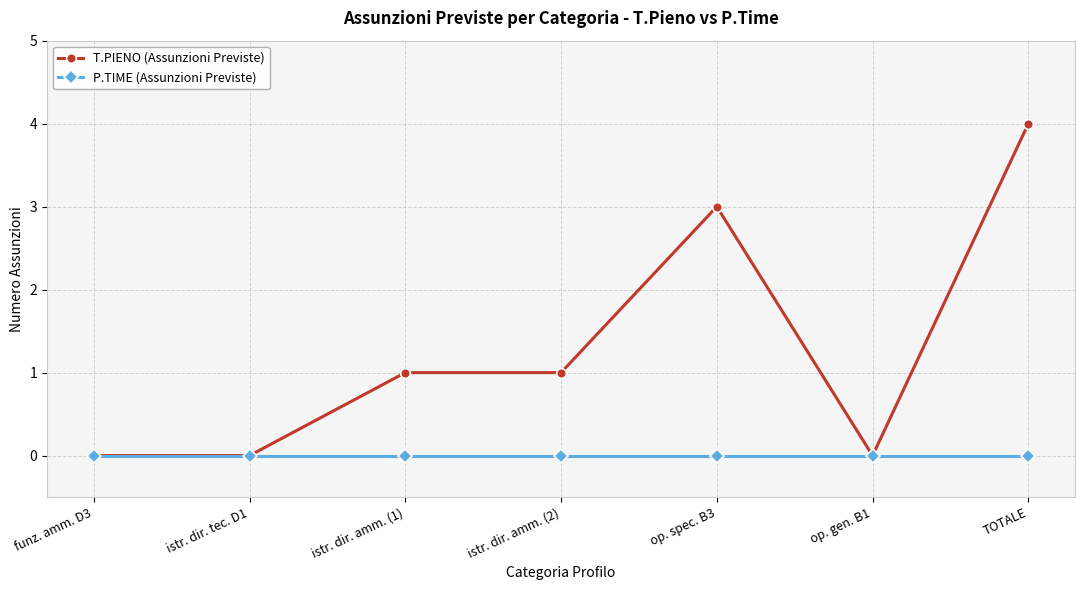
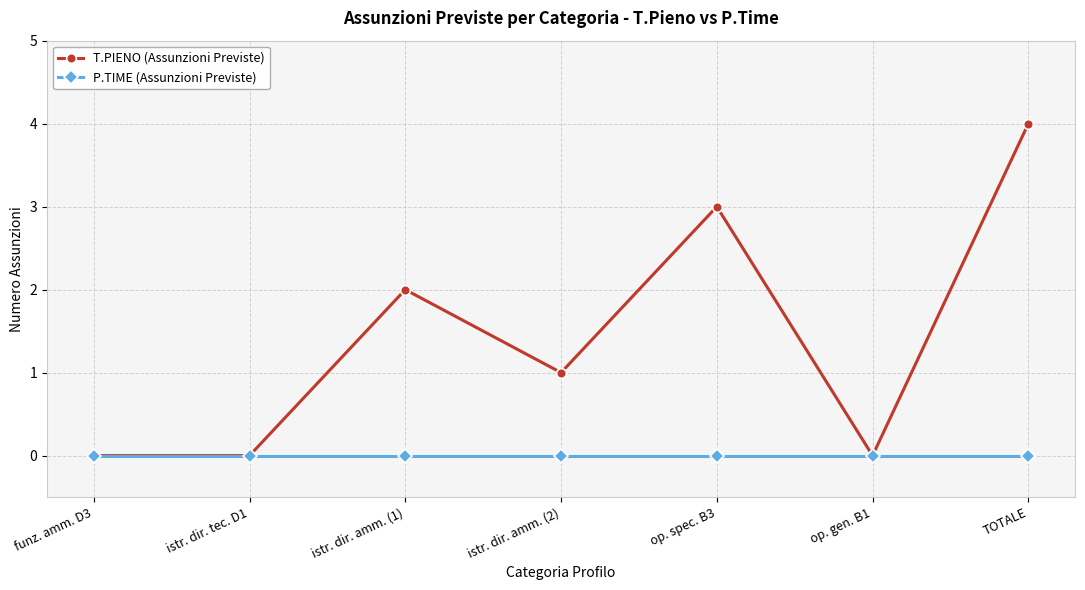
T.PIENO (Assunzioni Previste), istr. dir. amm. (1): 1 -> 2
